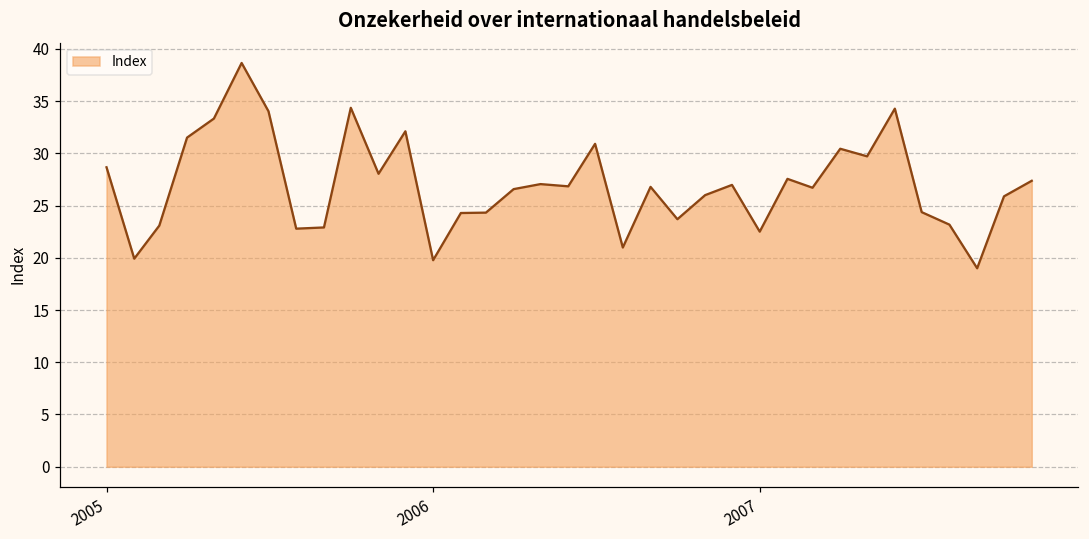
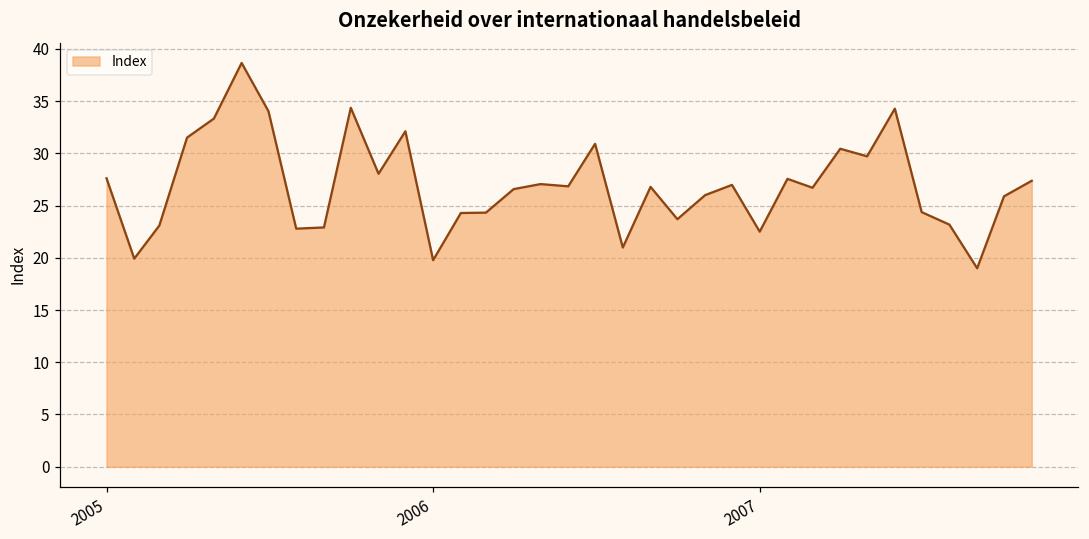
2005: 29 -> 28
